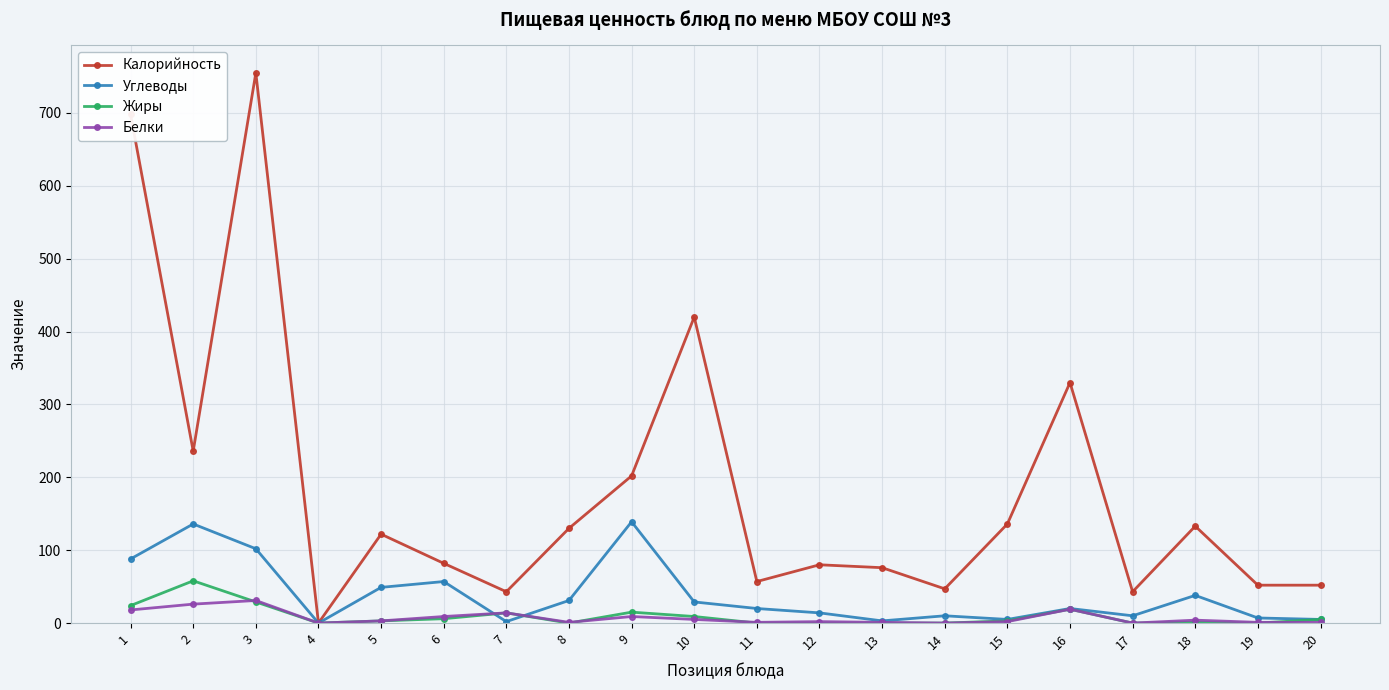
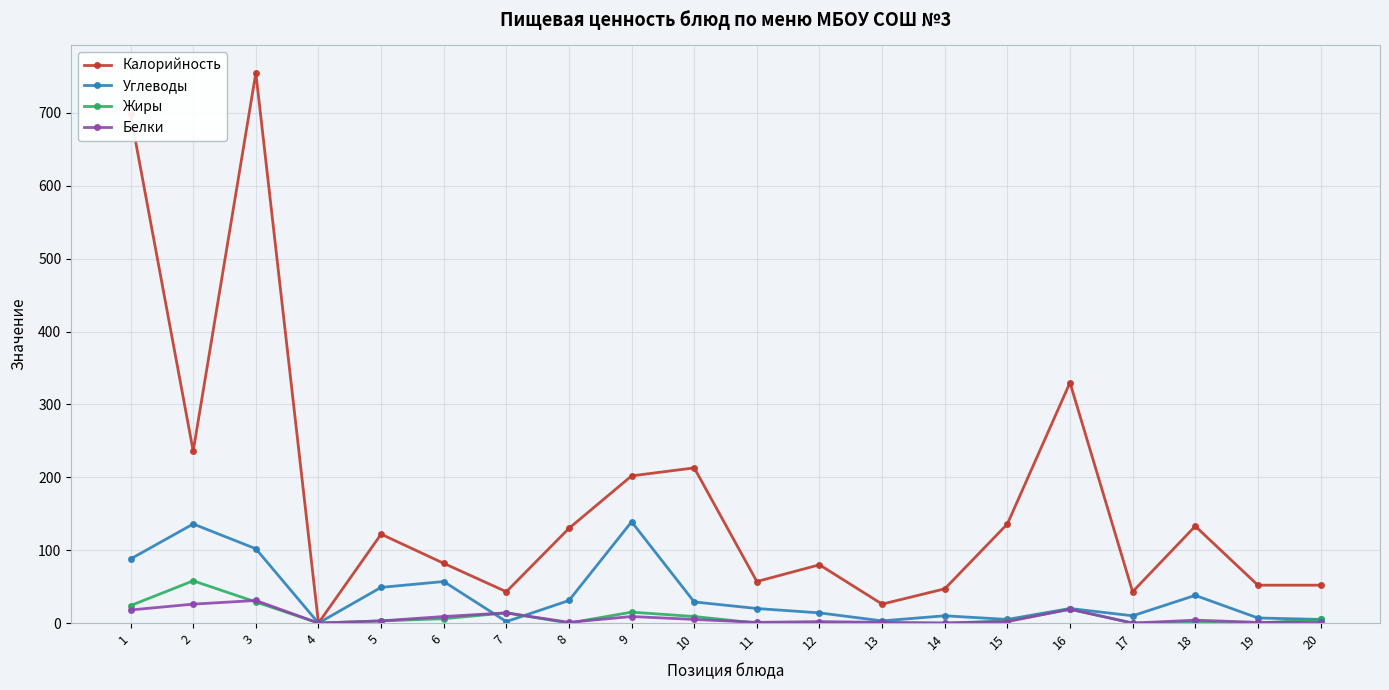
Калорийность, 10: 420 -> 210
Калорийность, 13: 80 -> 30
